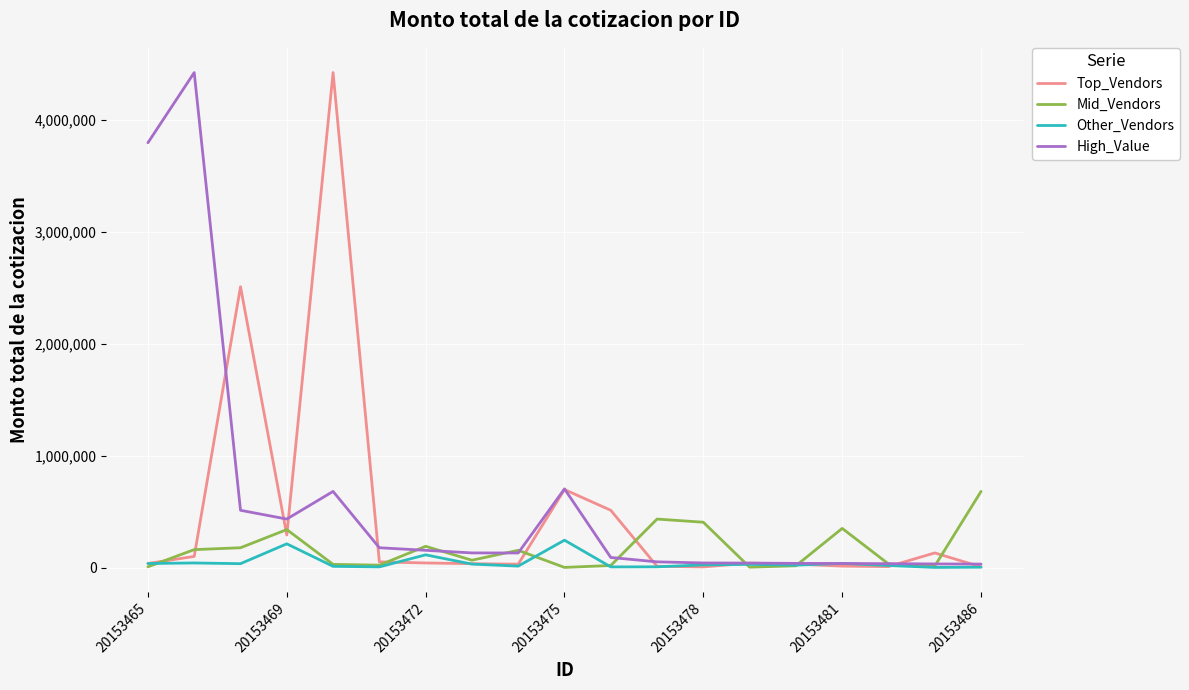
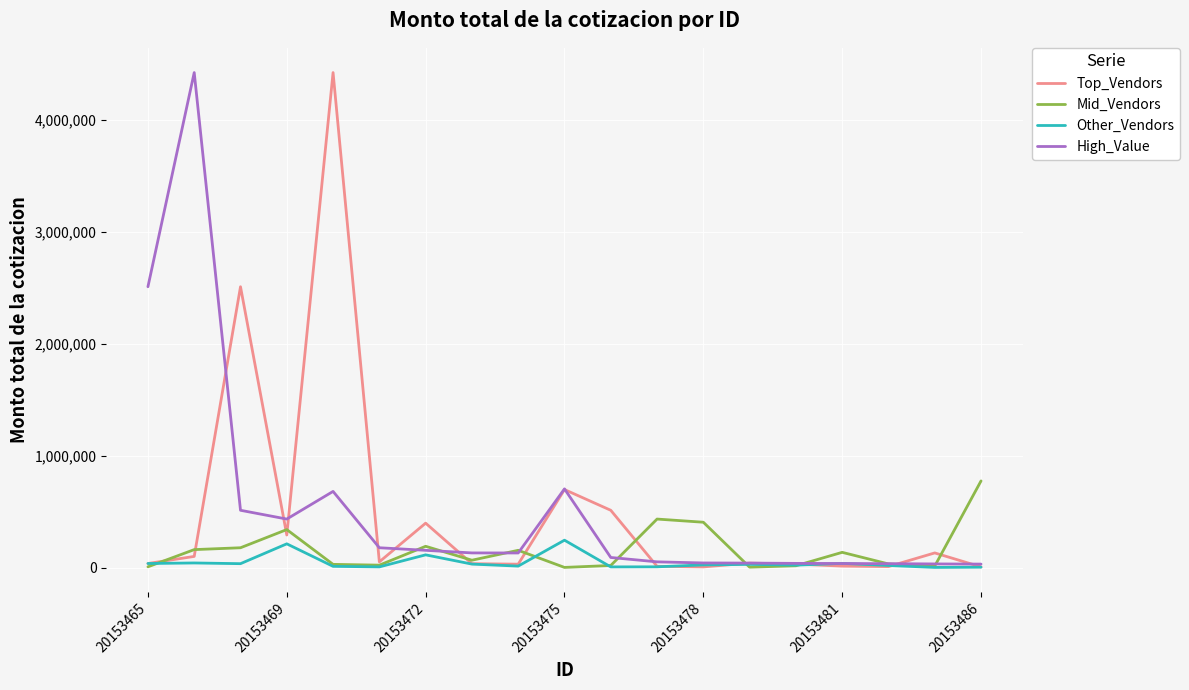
High_Value, 20153465: 3,790,000 -> 2,510,000
Top_Vendors, 20153472: 40,000 -> 400,000
Mid_Vendors, 20153481: 350,000 -> 140,000
Mid_Vendors, 20153486: 680,000 -> 770,000
